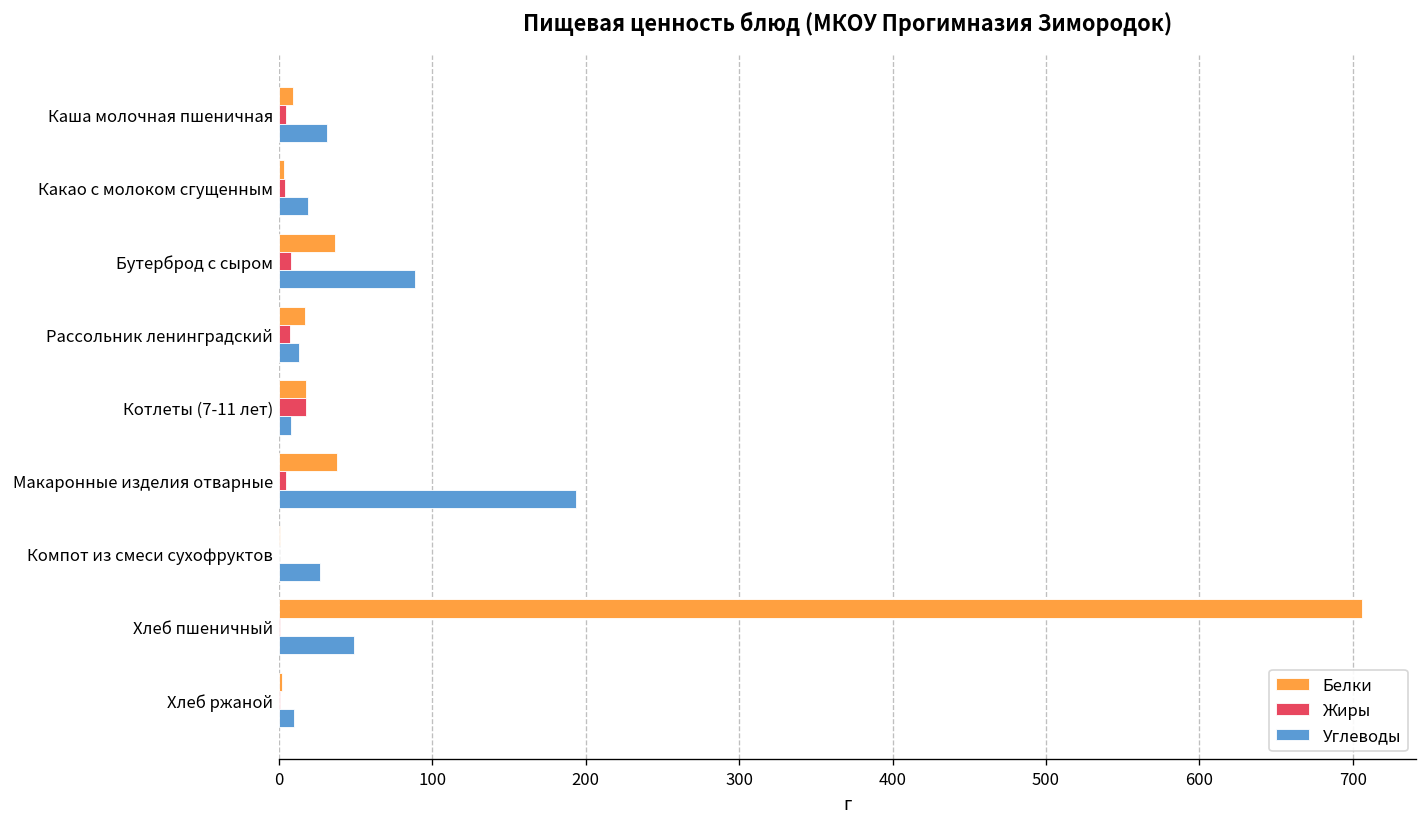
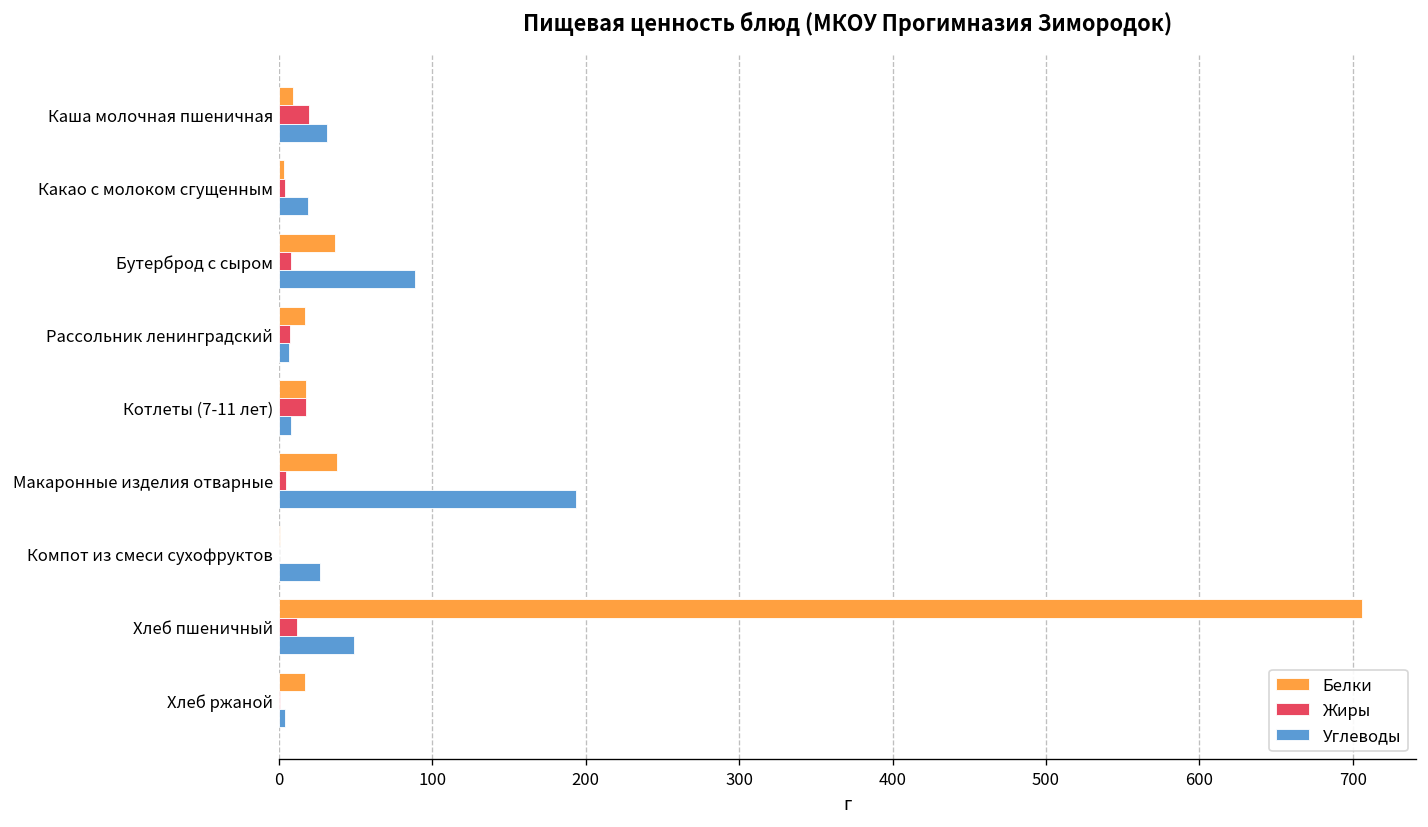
Жиры, Каша молочная пшеничная: 5 -> 19
Углеводы, Рассольник ленинградский: 13 -> 7
Жиры, Хлеб пшеничный: 1 -> 12
Белки, Хлеб ржаной: 2 -> 17
Углеводы, Хлеб ржаной: 10 -> 4
